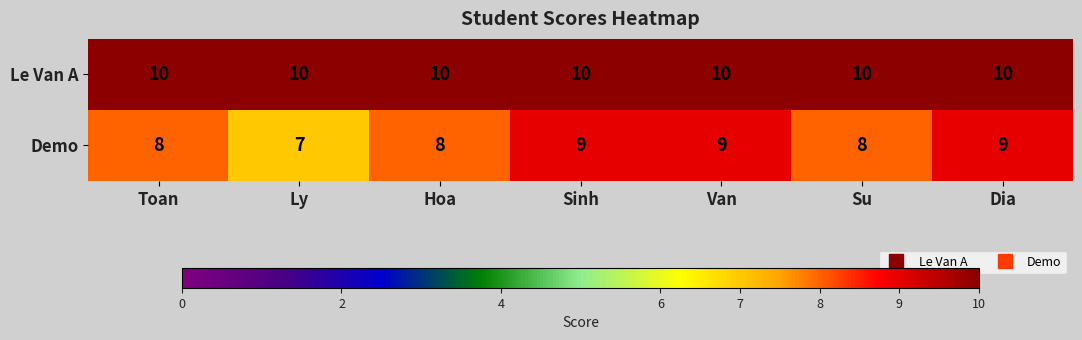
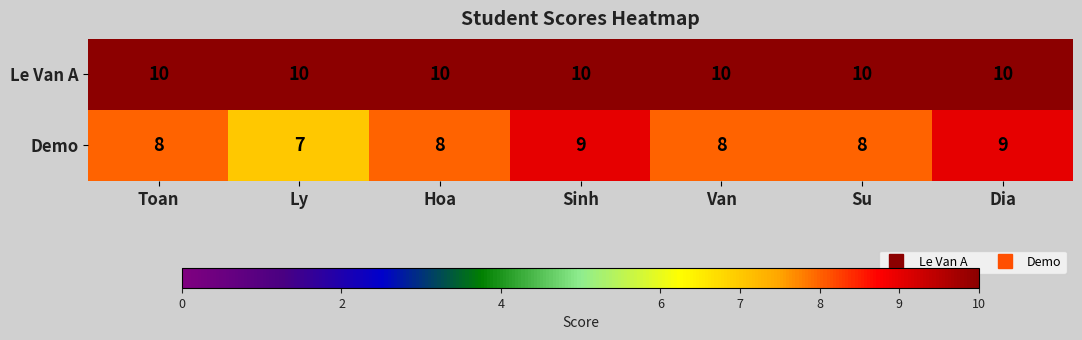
Demo, Van: 9 -> 8
